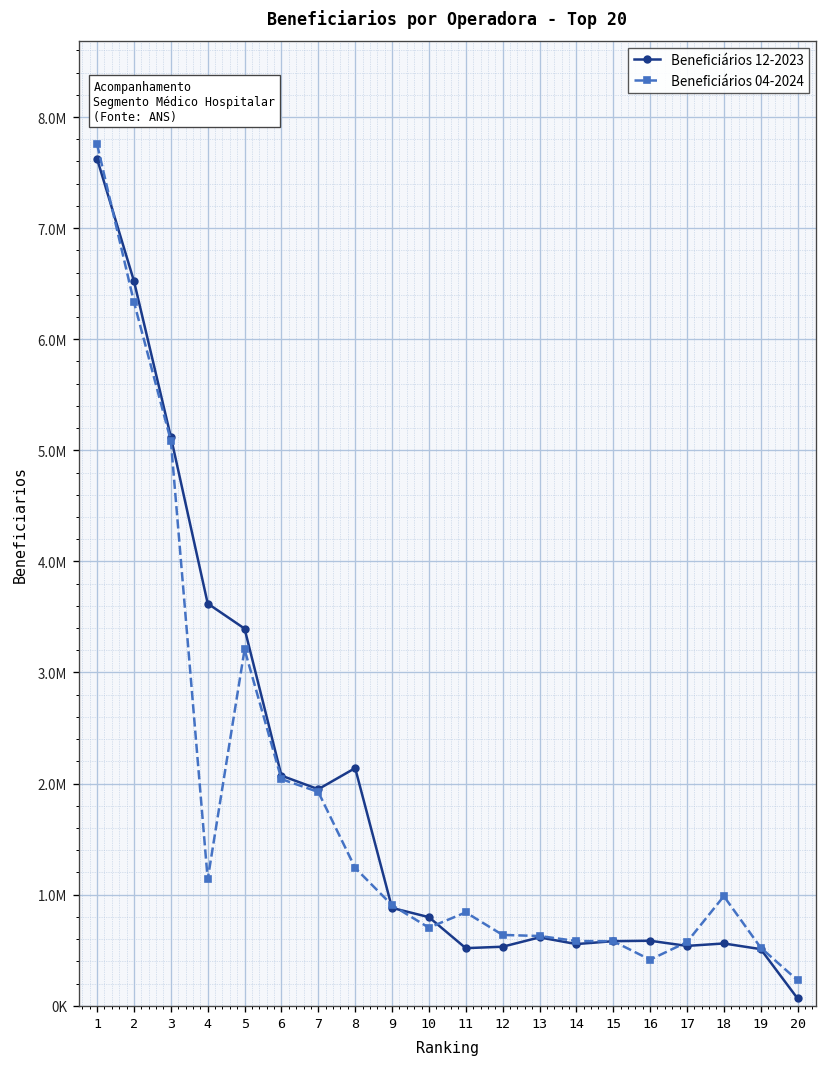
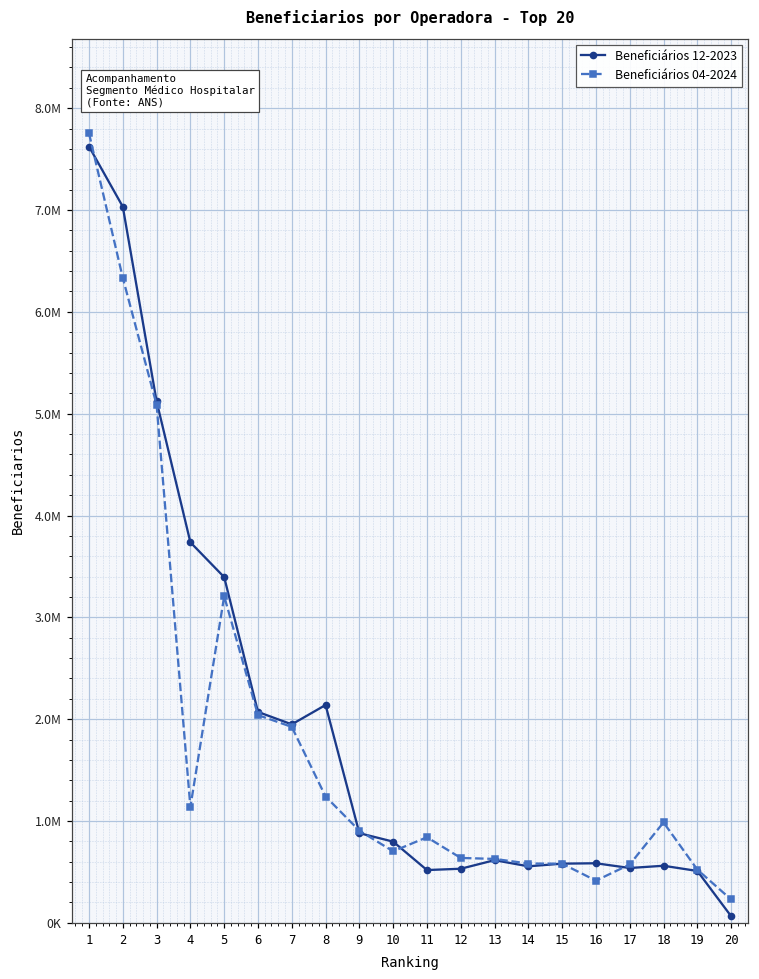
Beneficiários 12-2023, 2: 6500000 -> 7000000
Beneficiários 12-2023, 4: 3600000 -> 3700000
